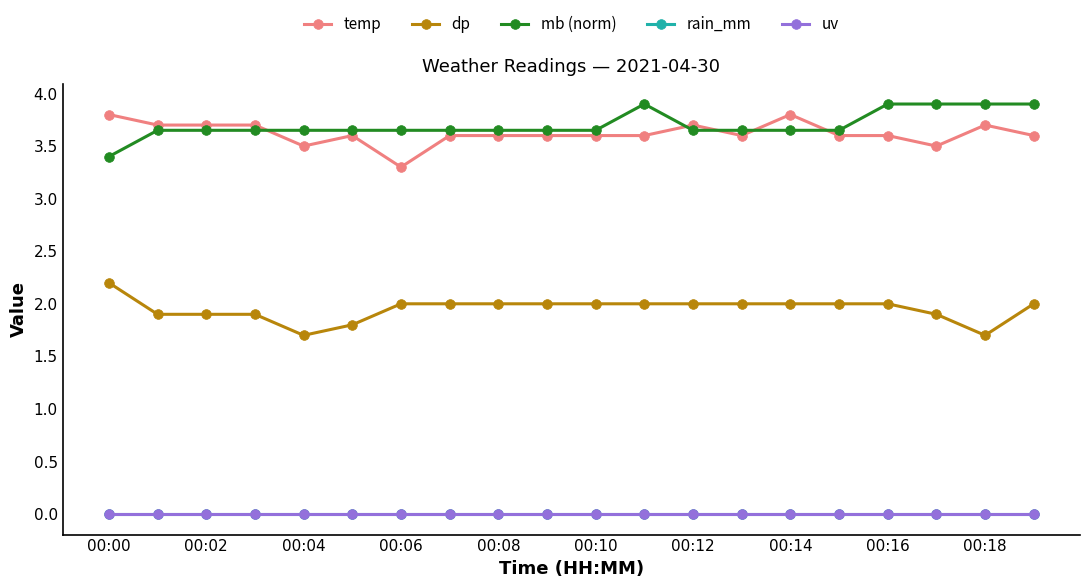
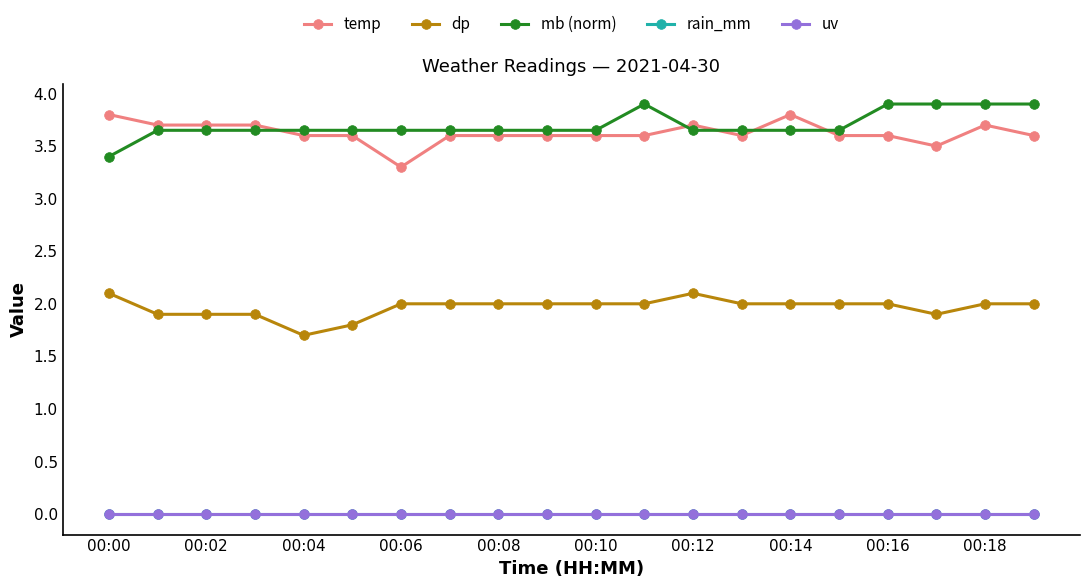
dp, 00:00: 2.2 -> 2.1
temp, 00:04: 3.5 -> 3.6
dp, 00:12: 2.0 -> 2.1
dp, 00:18: 1.7 -> 2.0
